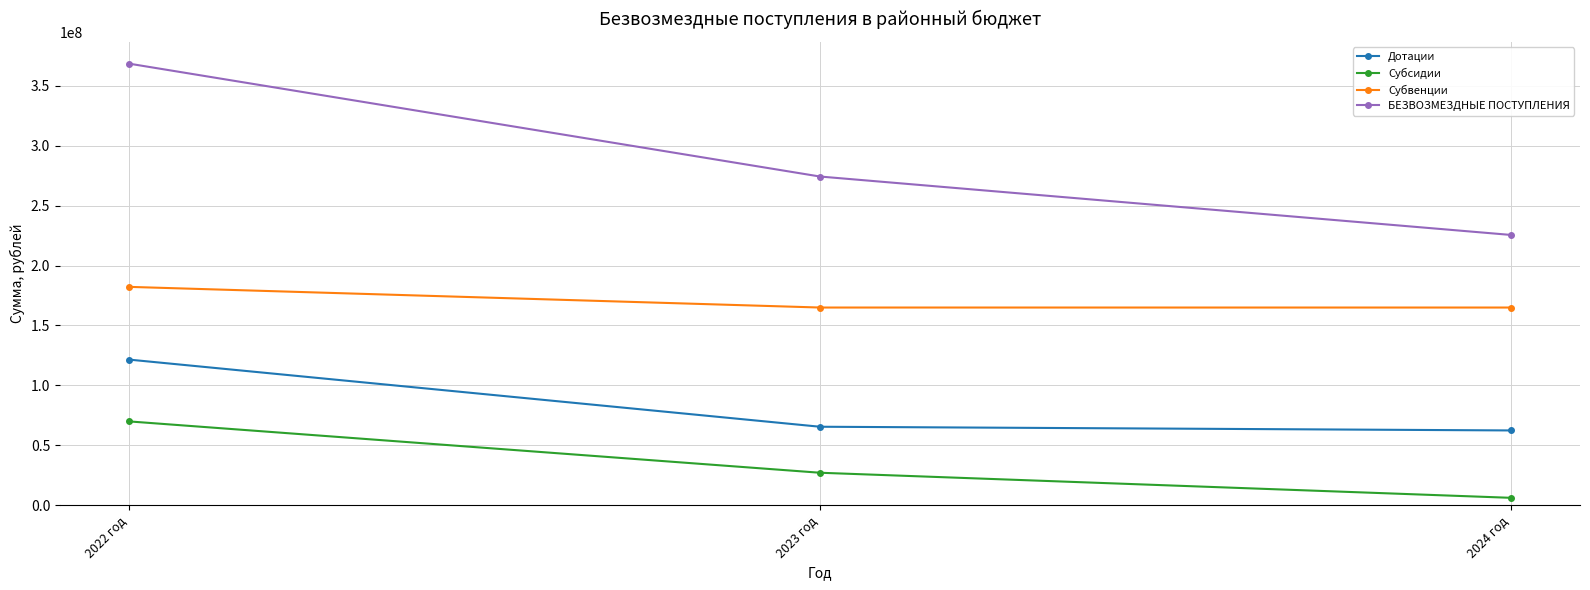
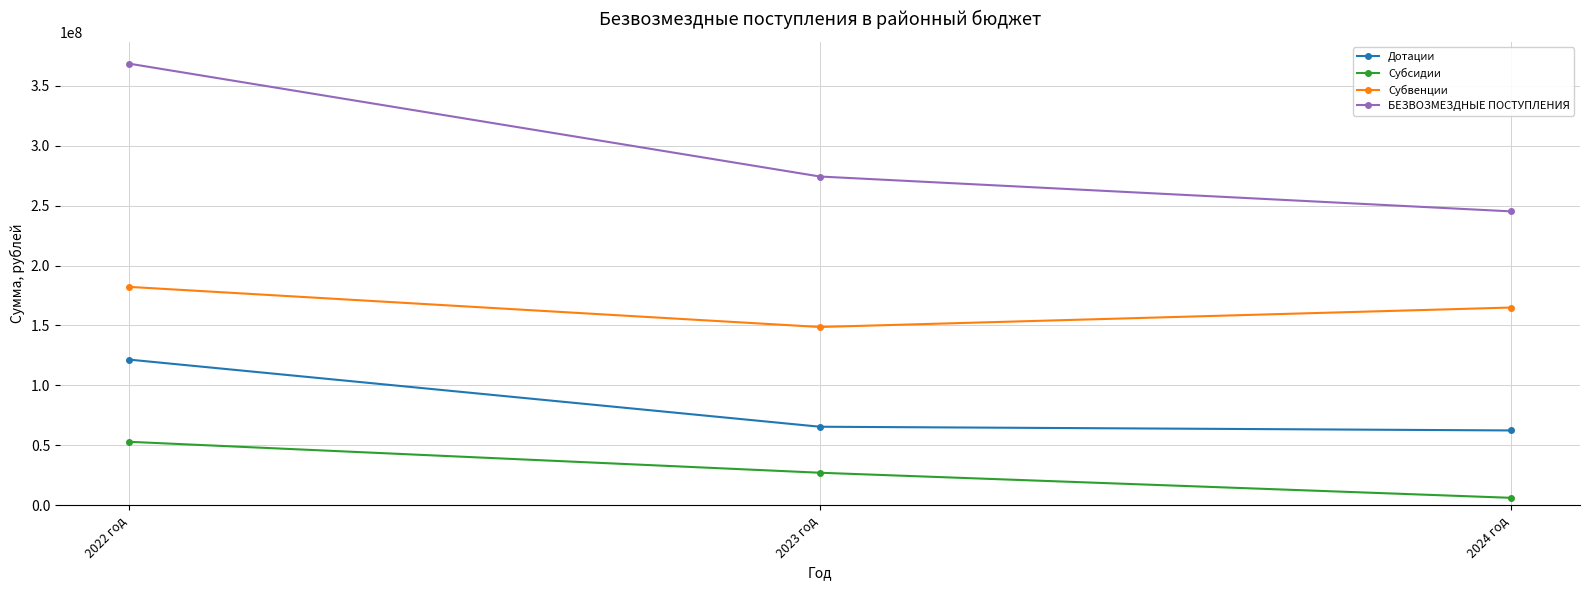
Субсидии, 2022 год: 70000000 -> 53000000
Субвенции, 2023 год: 165000000 -> 149000000
БЕЗВОЗМЕЗДНЫЕ ПОСТУПЛЕНИЯ, 2024 год: 226000000 -> 245000000
